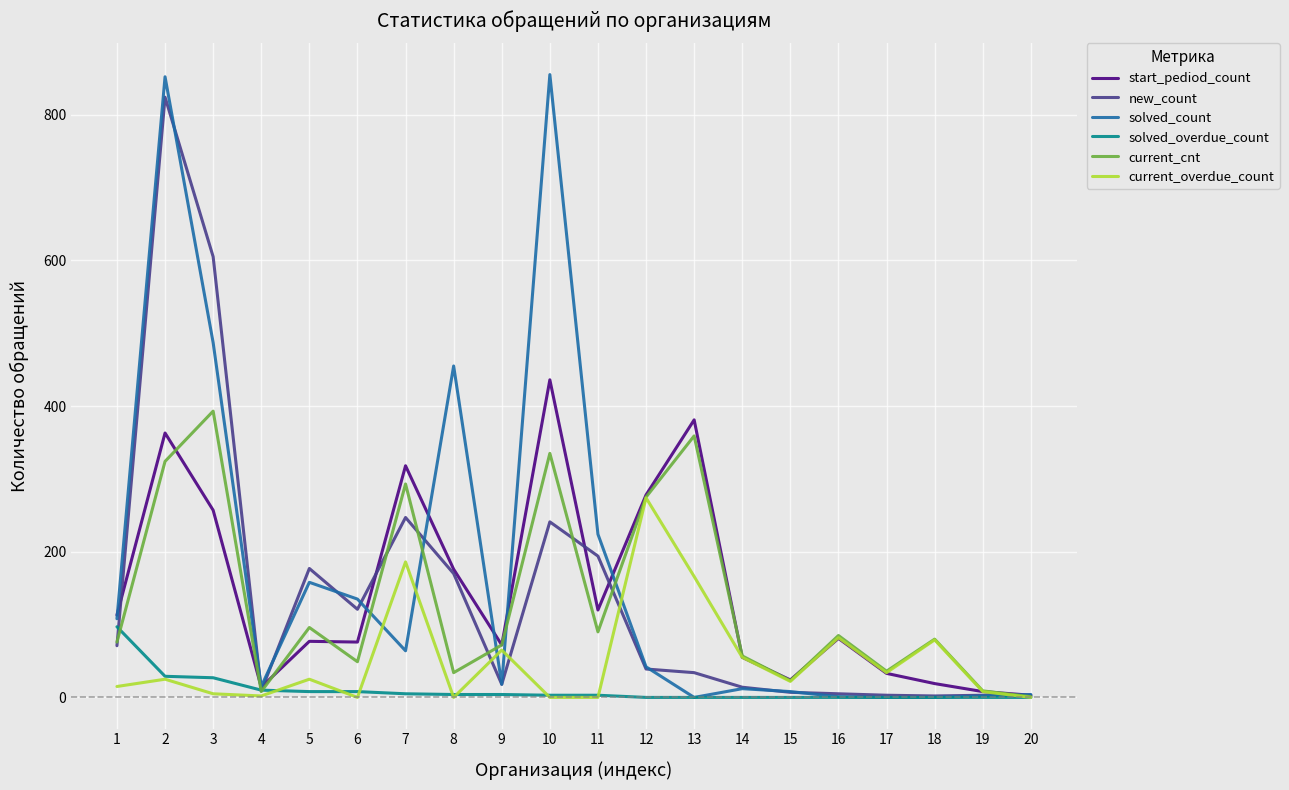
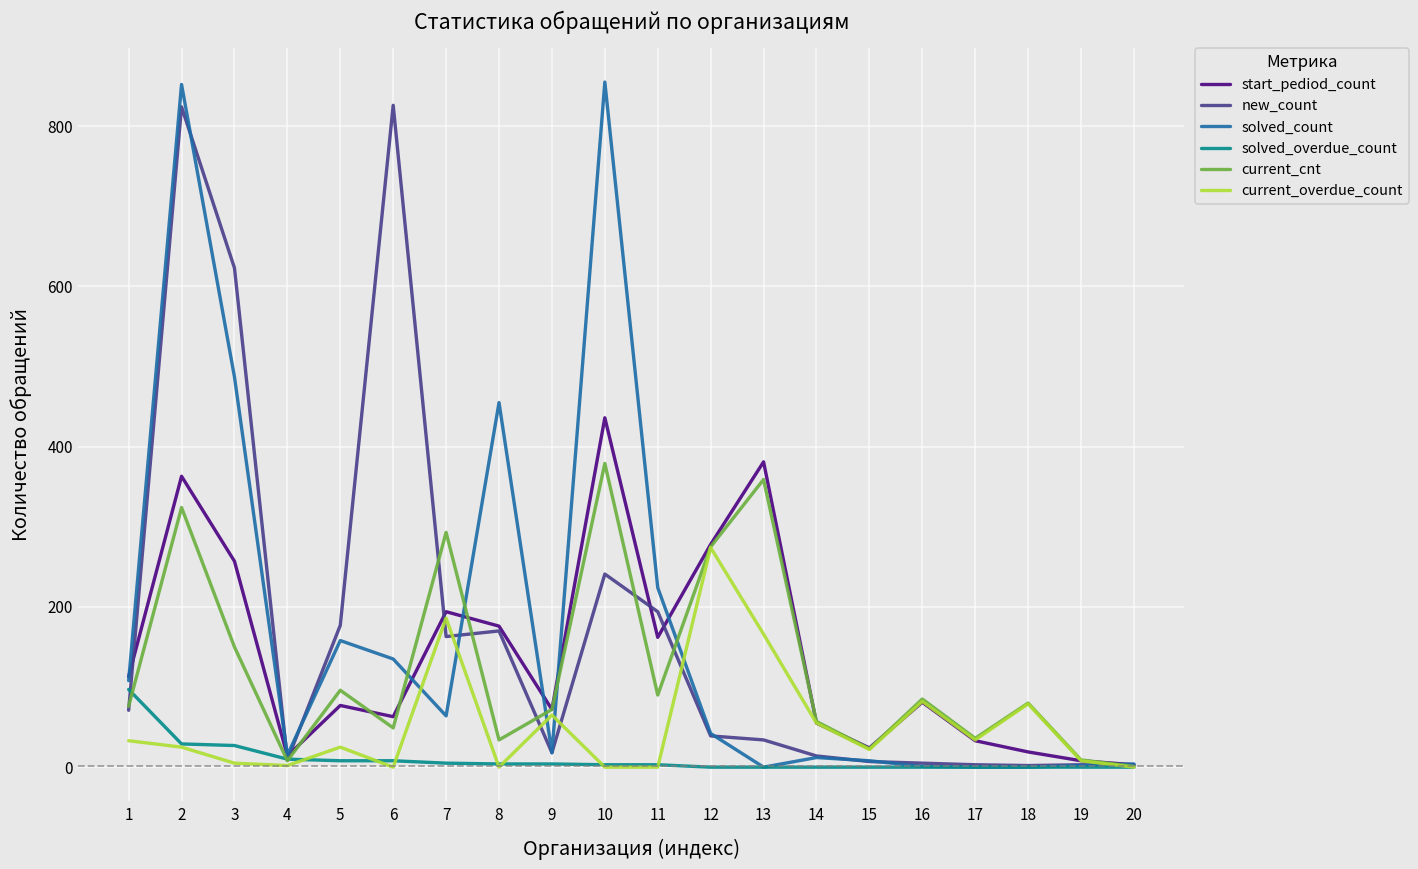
current_overdue_count, 1: 20 -> 30
new_count, 3: 610 -> 620
current_cnt, 3: 390 -> 150
start_pediod_count, 6: 80 -> 60
new_count, 6: 120 -> 830
start_pediod_count, 7: 320 -> 190
new_count, 7: 250 -> 160
current_cnt, 10: 340 -> 380
start_pediod_count, 11: 120 -> 160
